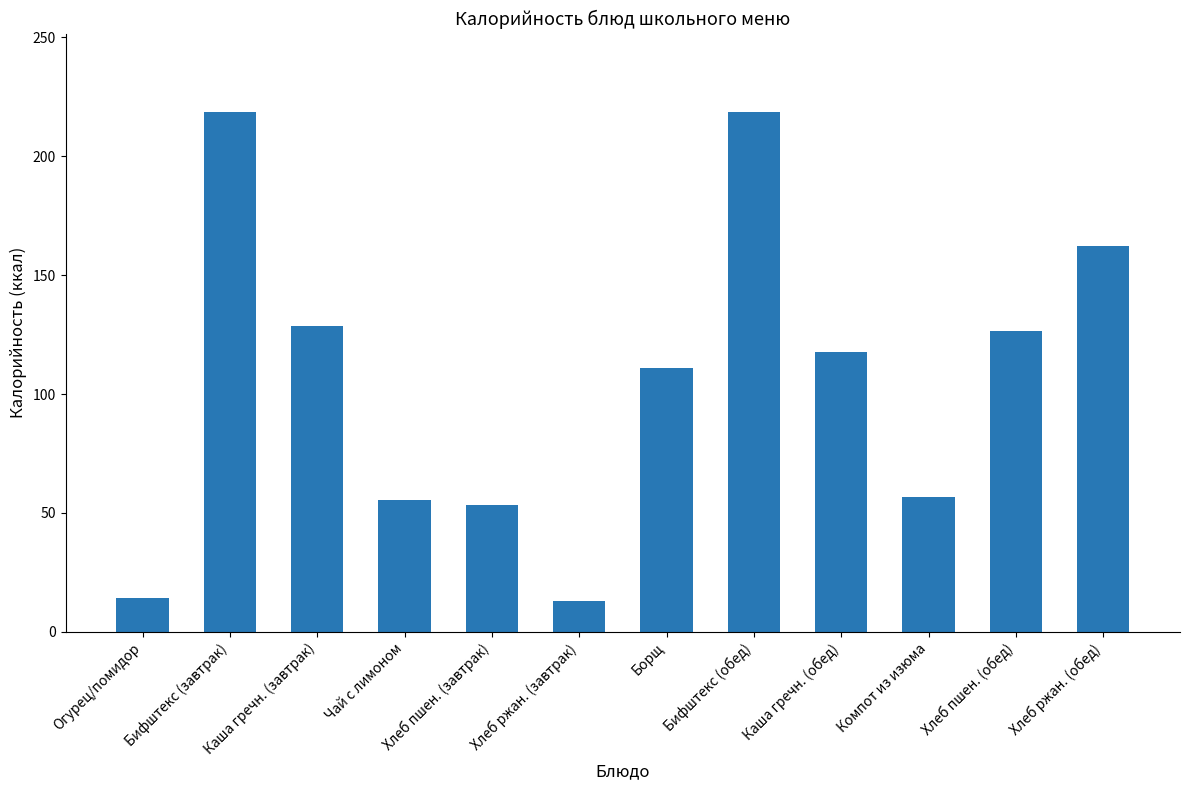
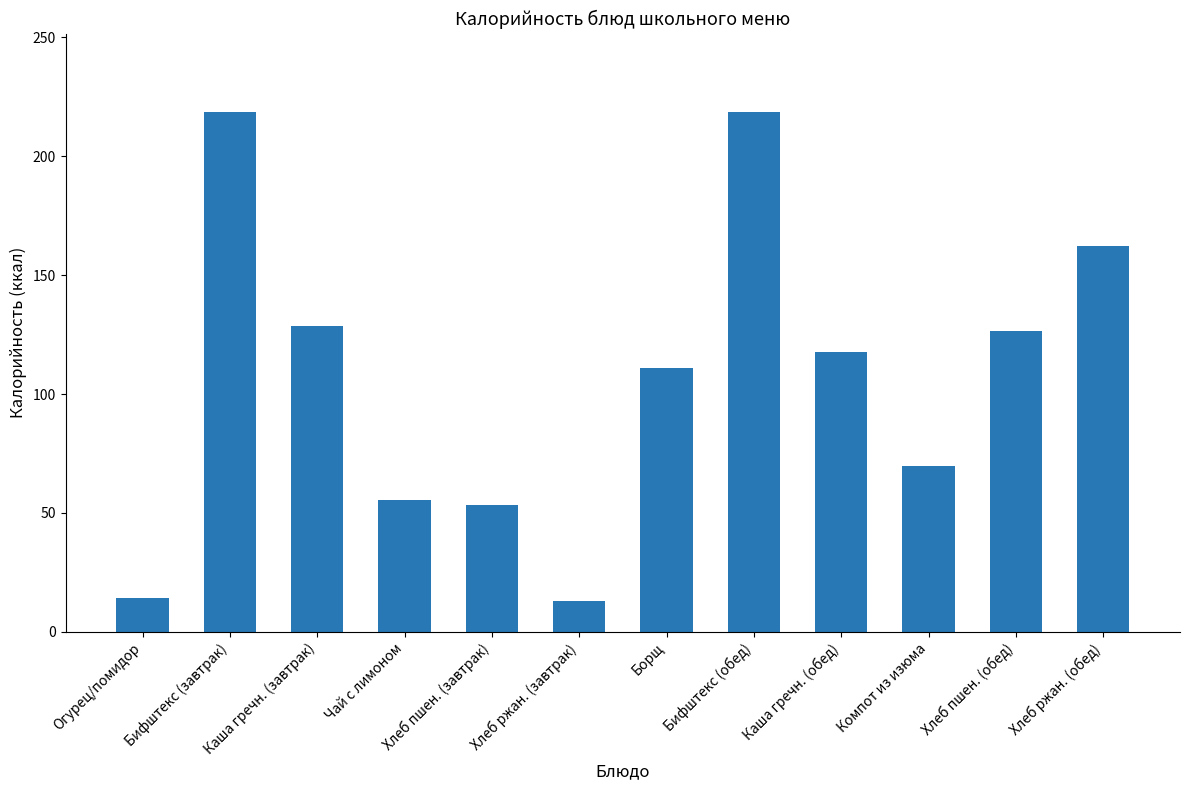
Компот из изюма: 57 -> 70
